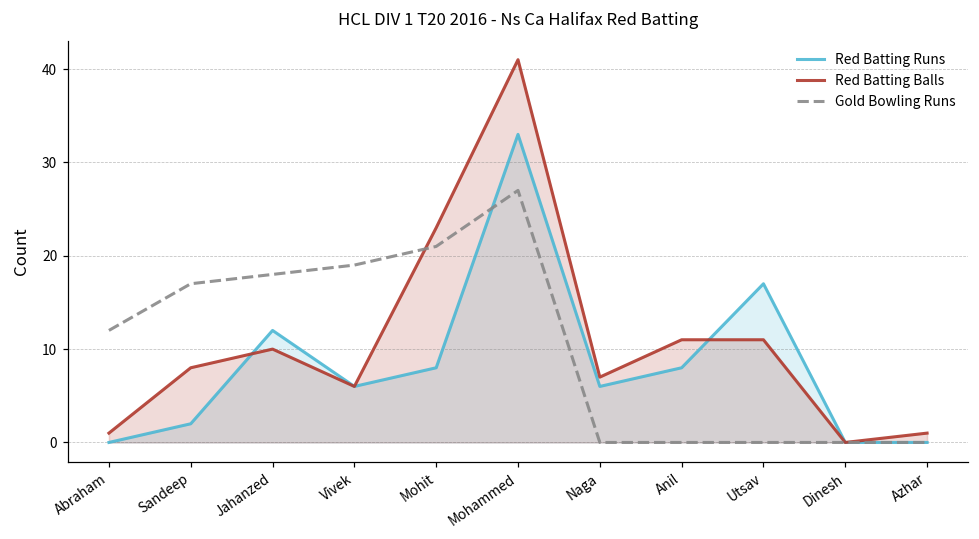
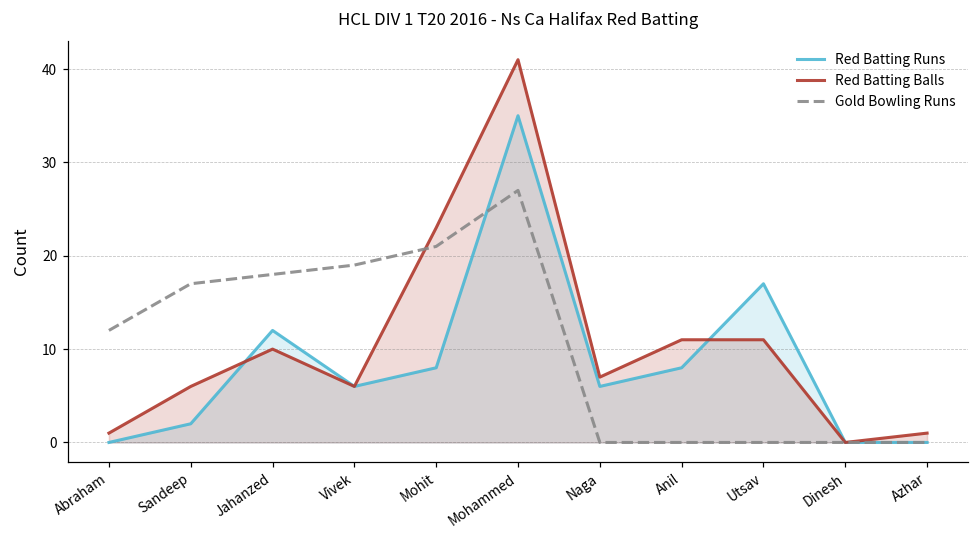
Red Batting Balls, Sandeep: 8 -> 6
Red Batting Runs, Mohammed: 33 -> 35
